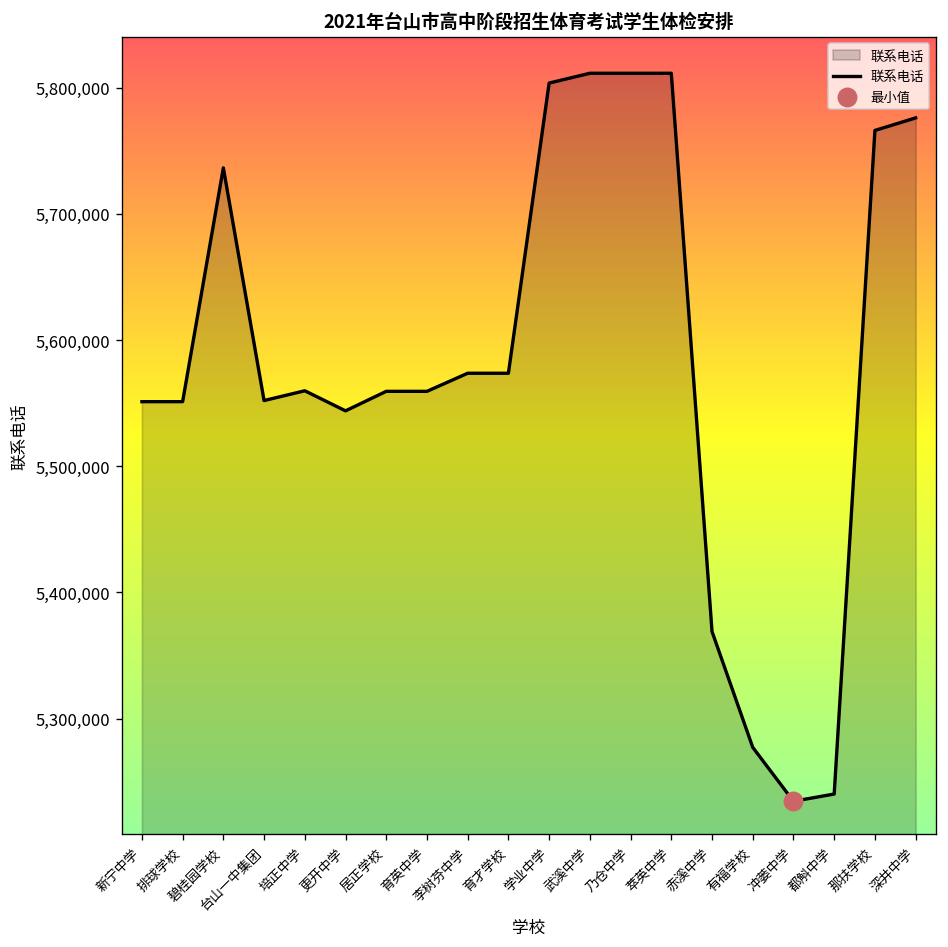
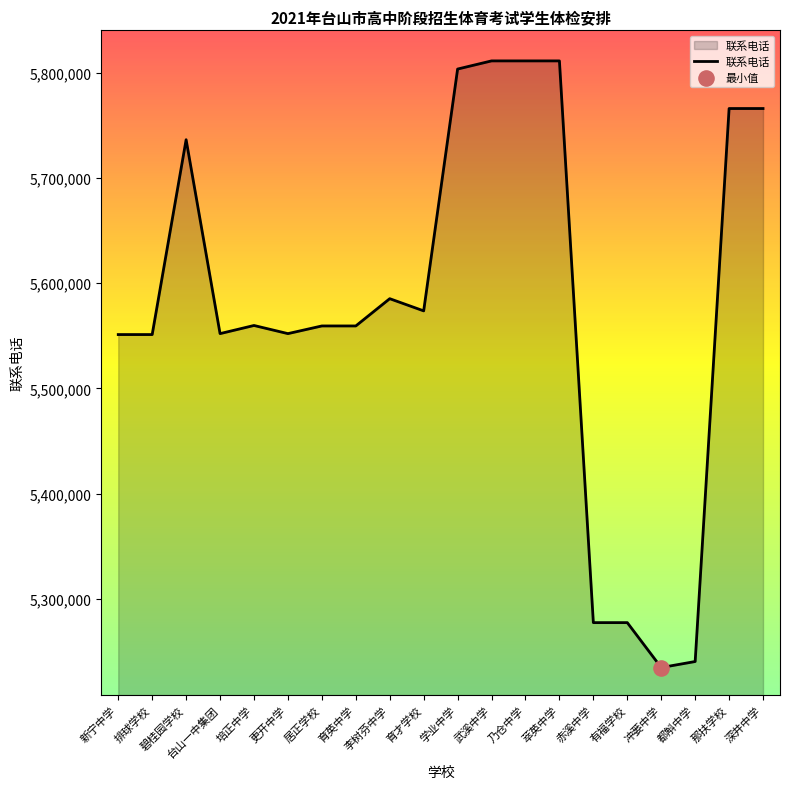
联系电话, 更开中学: 5,544,000 -> 5,552,000
联系电话, 李树芬中学: 5,574,000 -> 5,585,000
联系电话, 赤溪中学: 5,369,000 -> 5,277,000
联系电话, 深井中学: 5,776,000 -> 5,766,000
